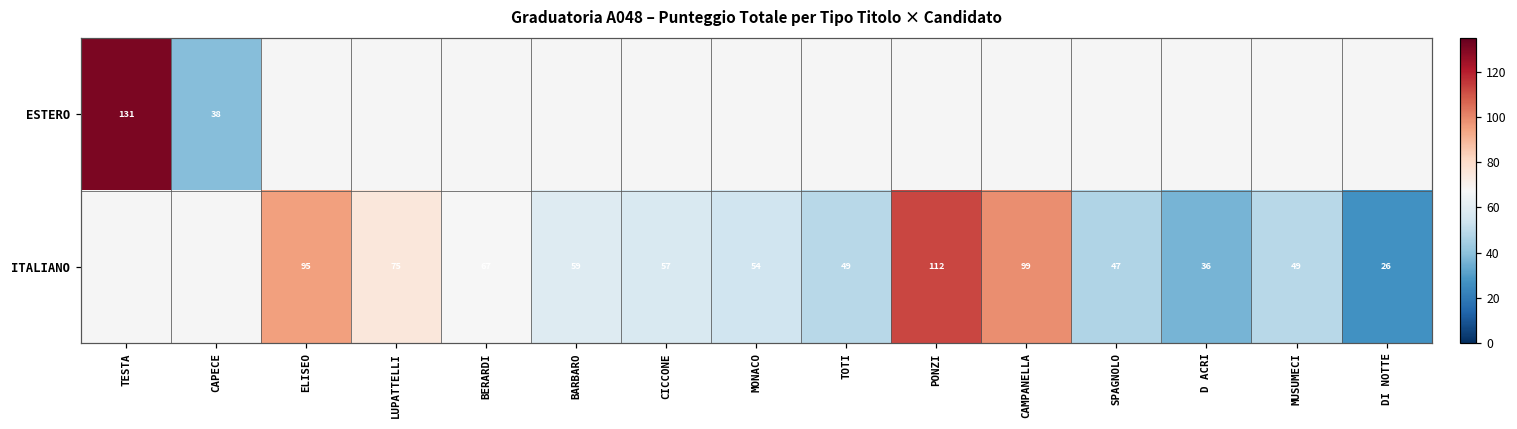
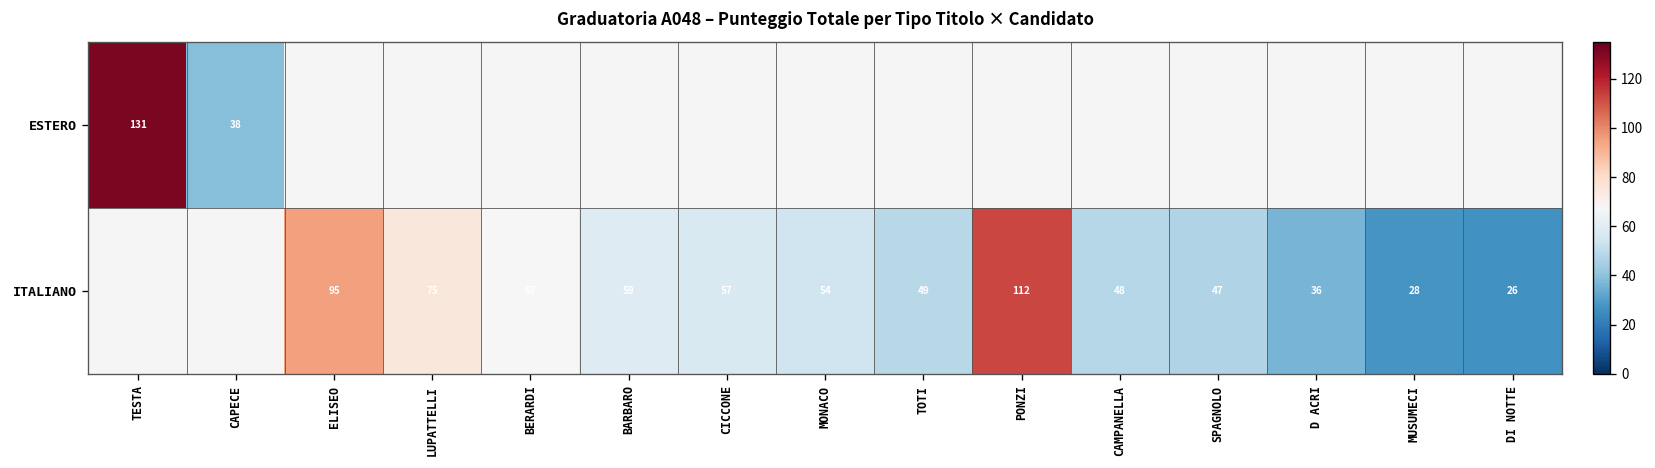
ITALIANO, CAMPANELLA: 99 -> 48
ITALIANO, MUSUMECI: 49 -> 28
